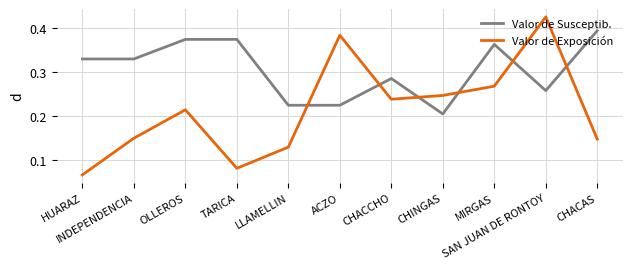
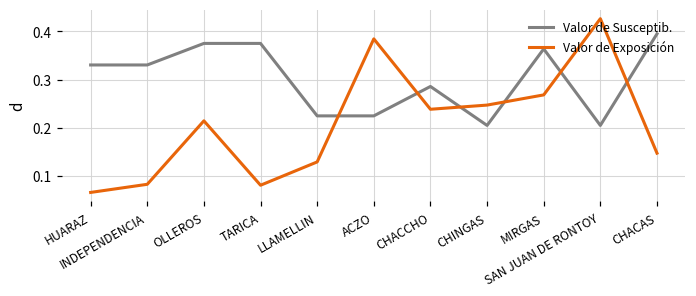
Valor de Exposición, INDEPENDENCIA: 0.15 -> 0.08
Valor de Susceptib., SAN JUAN DE RONTOY: 0.26 -> 0.20
